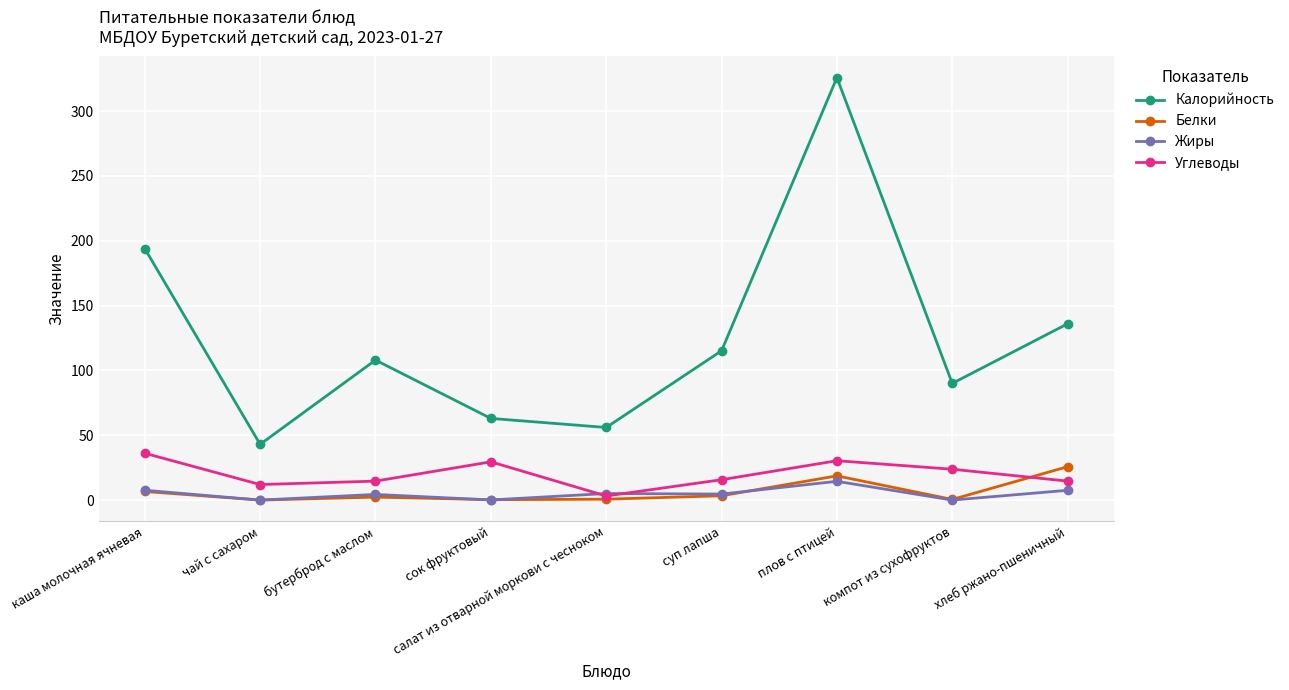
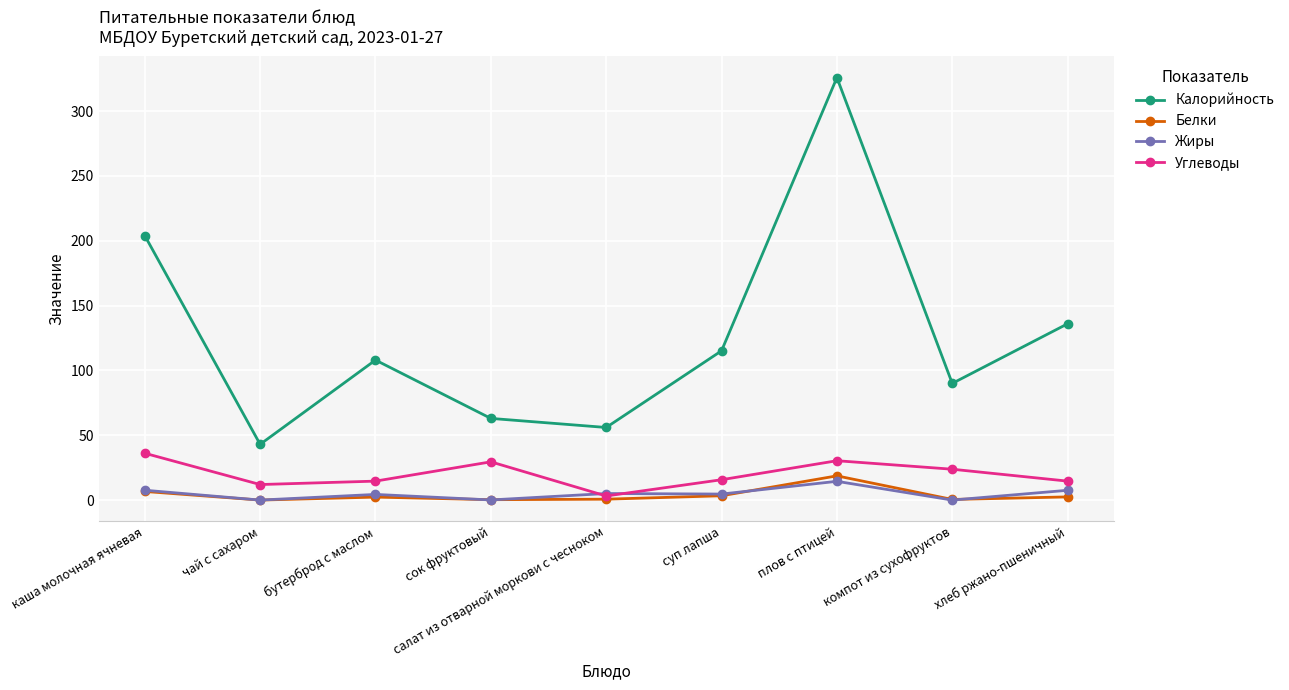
Калорийность, каша молочная ячневая: 194 -> 204
Белки, хлеб ржано-пшеничный: 26 -> 2
